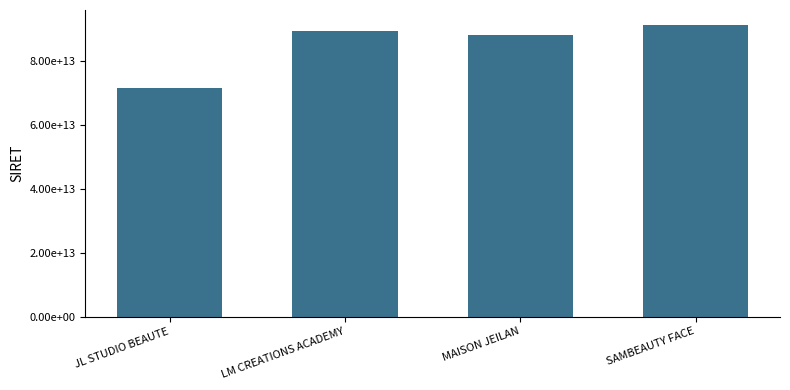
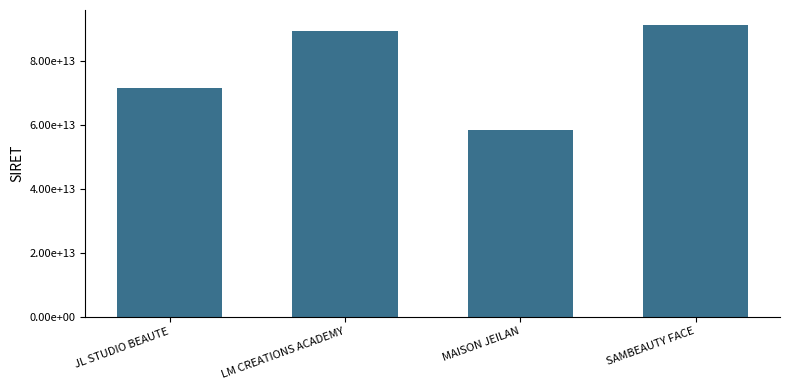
MAISON JEILAN: 88000000000000 -> 58000000000000
